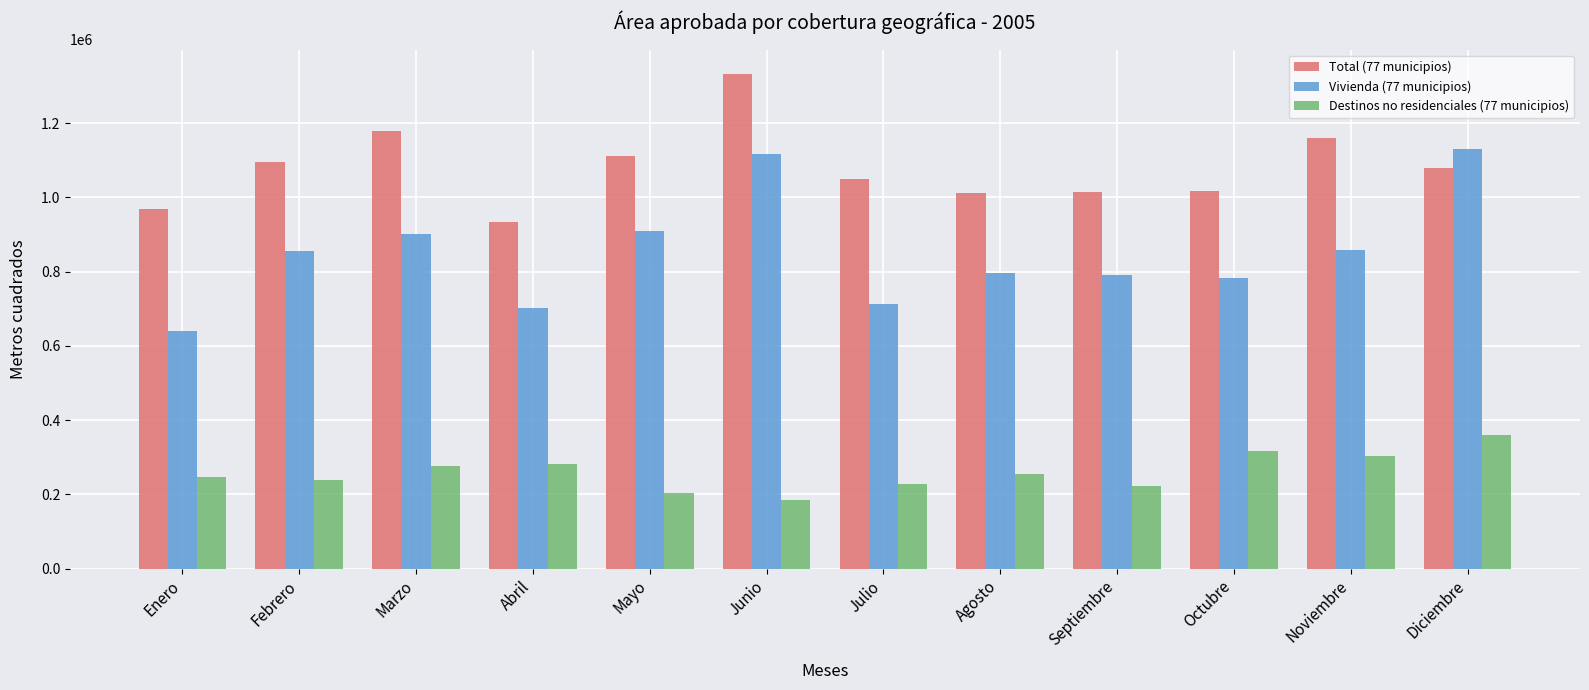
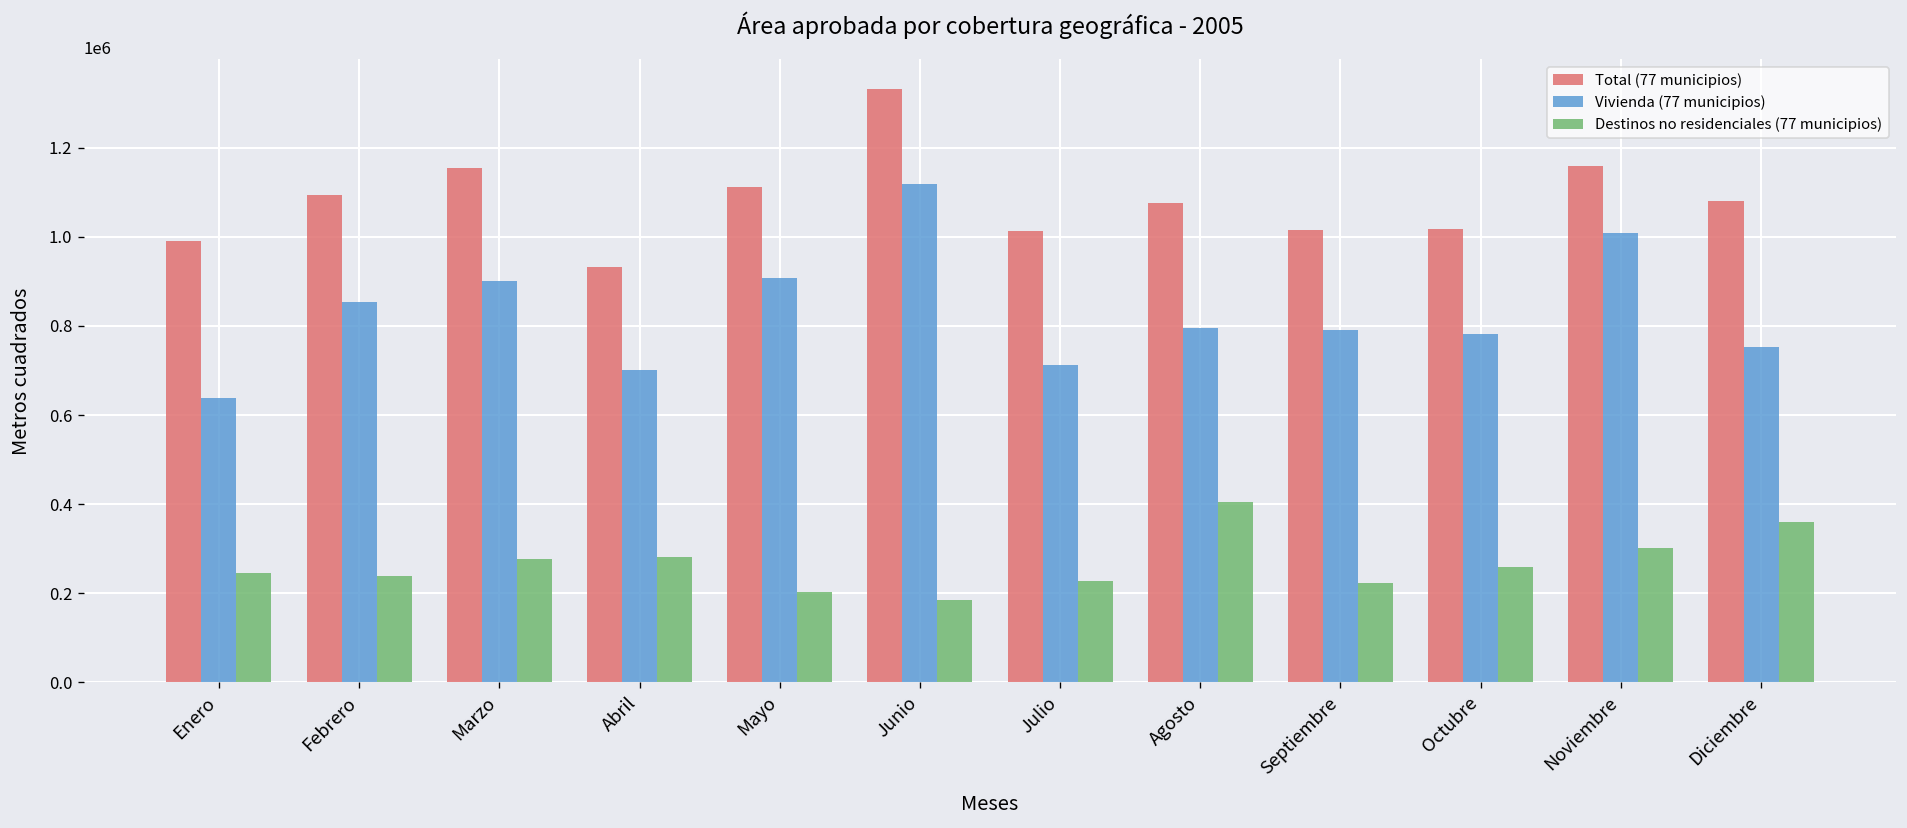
Total (77 municipios), Enero: 970000 -> 990000
Total (77 municipios), Marzo: 1180000 -> 1160000
Total (77 municipios), Julio: 1050000 -> 1010000
Total (77 municipios), Agosto: 1010000 -> 1080000
Destinos no residenciales (77 municipios), Agosto: 250000 -> 400000
Destinos no residenciales (77 municipios), Octubre: 320000 -> 260000
Vivienda (77 municipios), Noviembre: 860000 -> 1010000
Vivienda (77 municipios), Diciembre: 1130000 -> 750000
